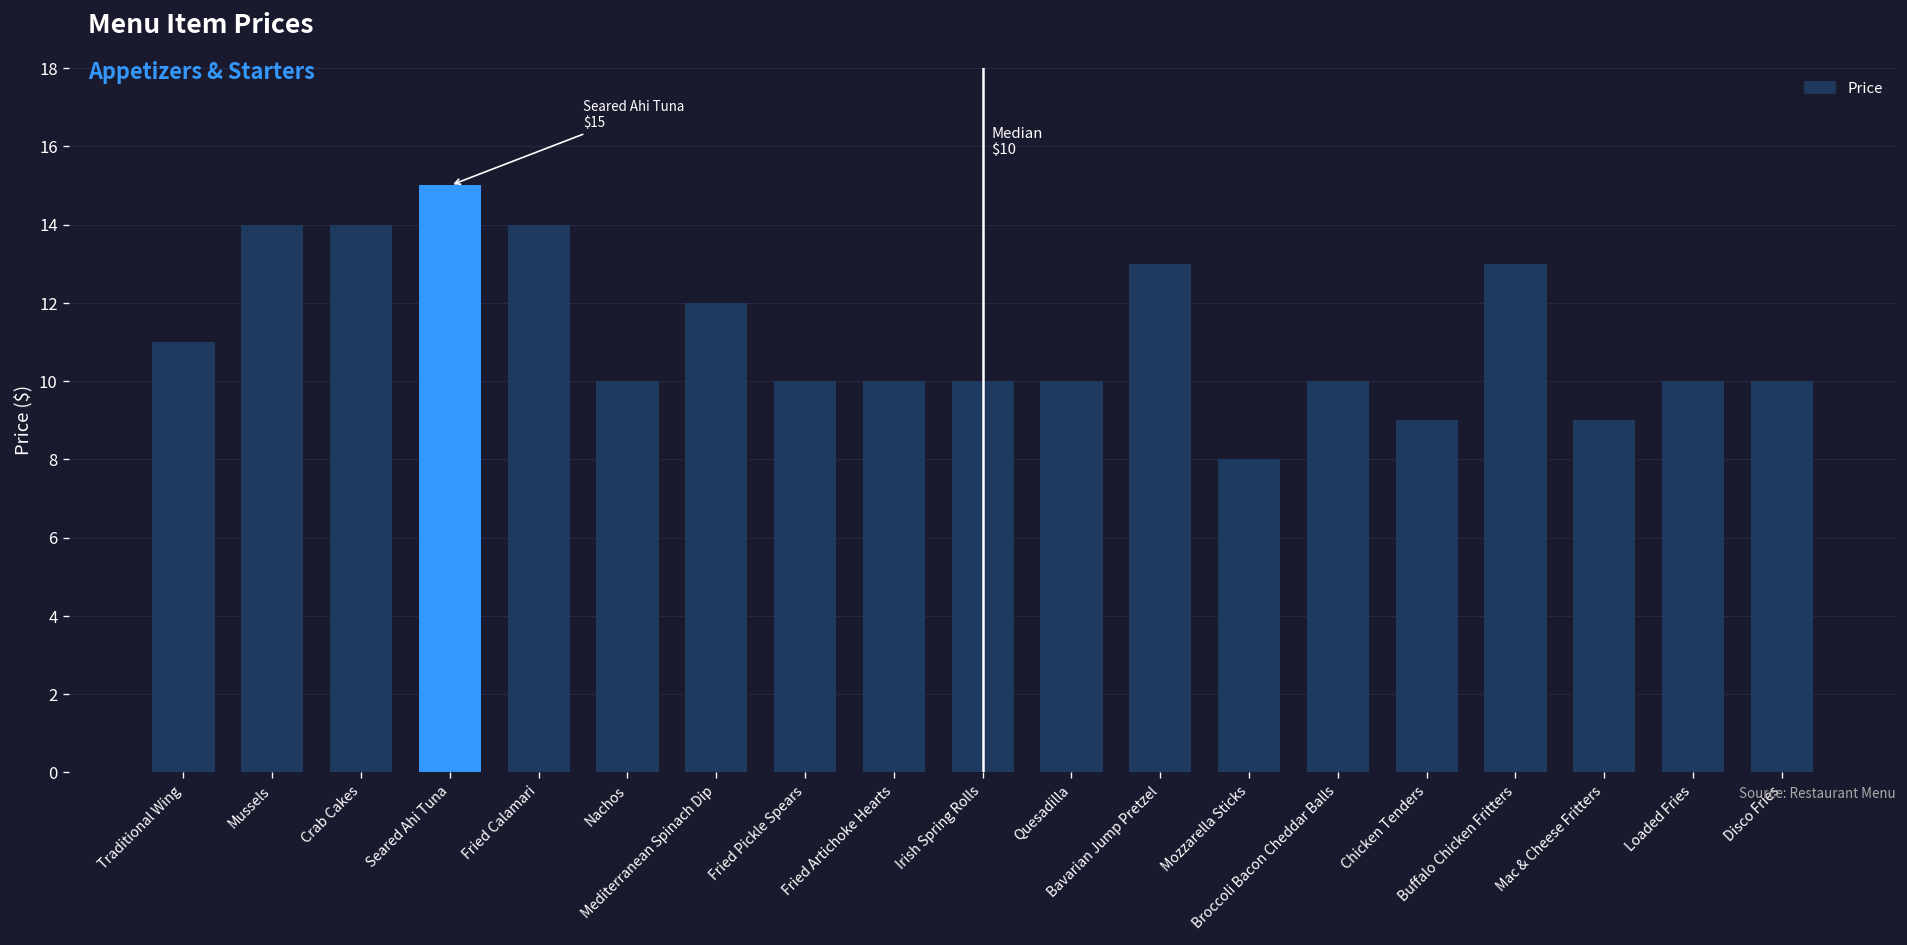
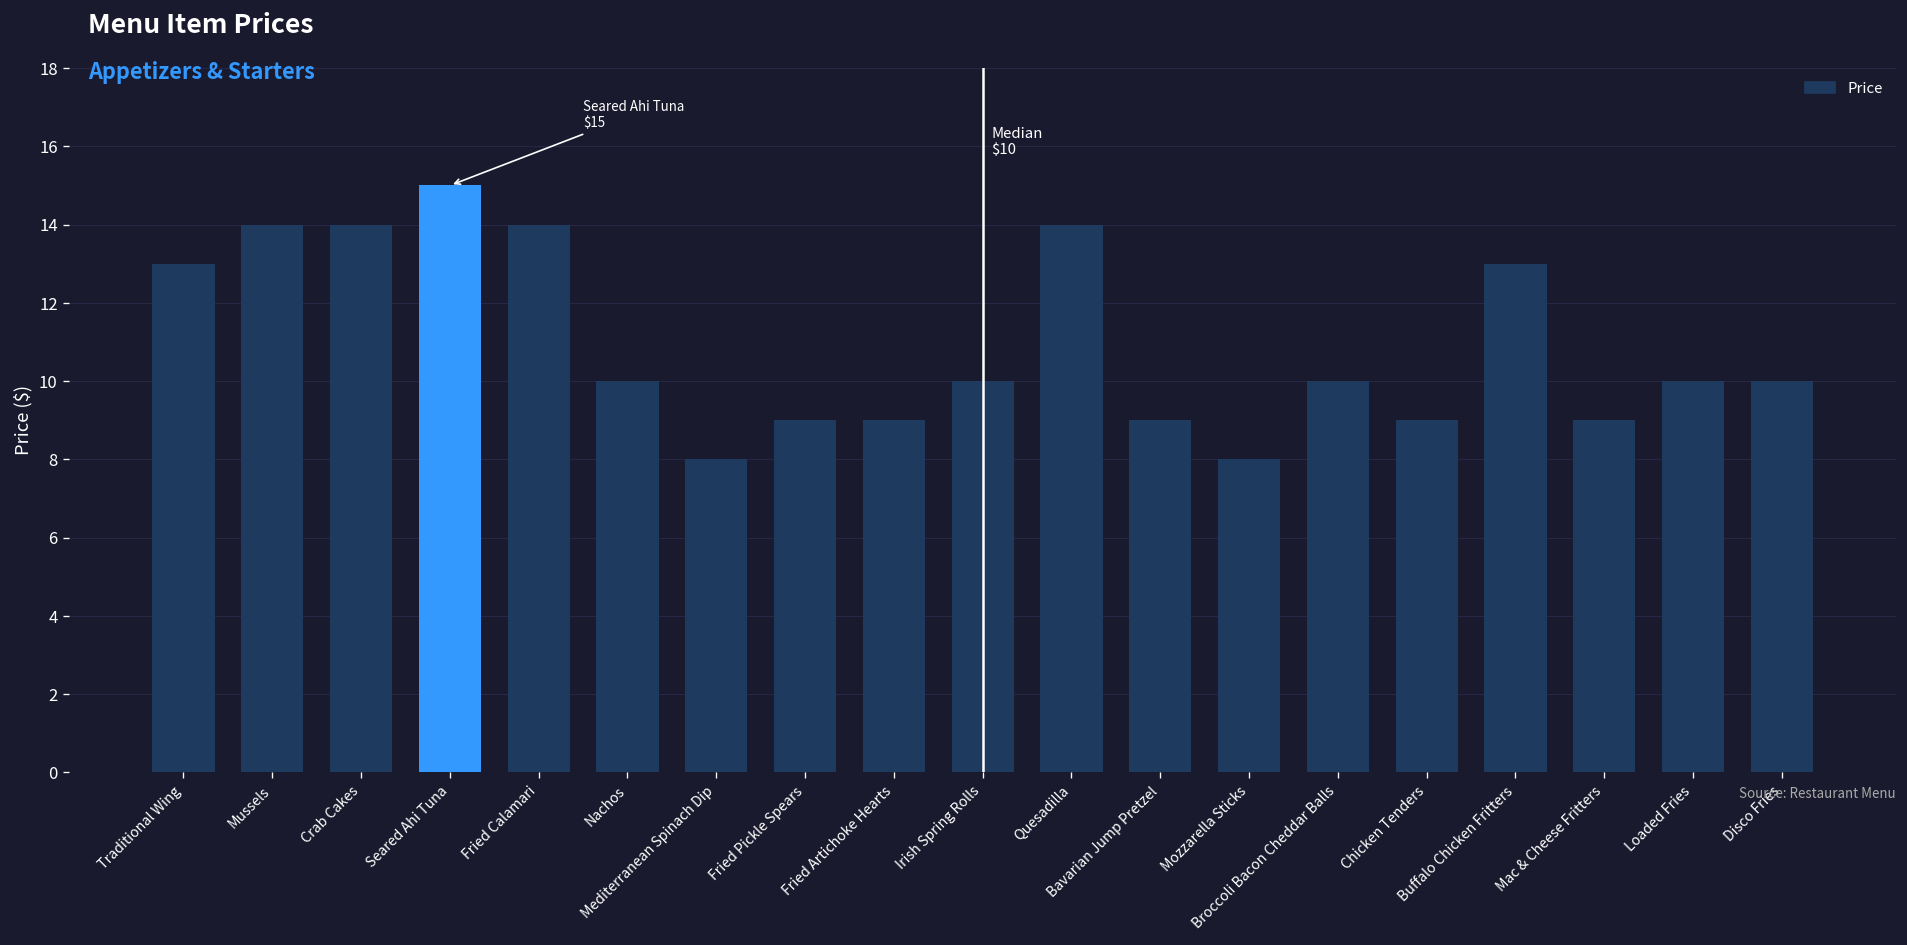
Traditional Wing: 11 -> 13
Mediterranean Spinach Dip: 12 -> 8
Fried Pickle Spears: 10 -> 9
Fried Artichoke Hearts: 10 -> 9
Quesadilla: 10 -> 14
Bavarian Jump Pretzel: 13 -> 9
